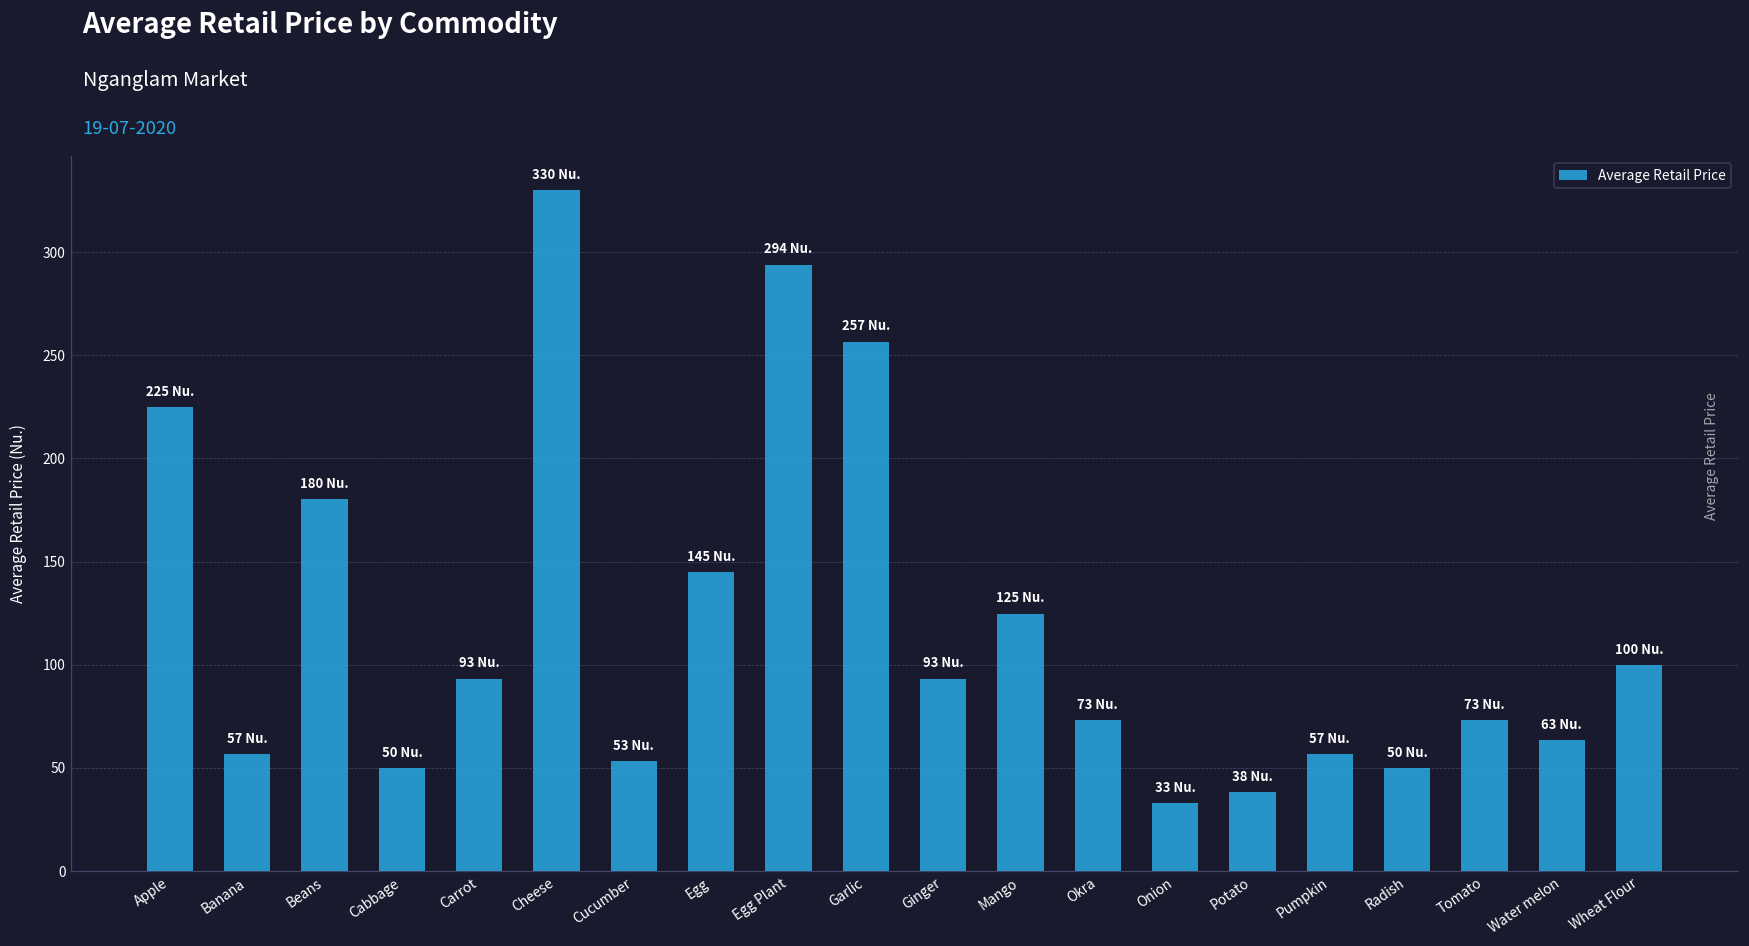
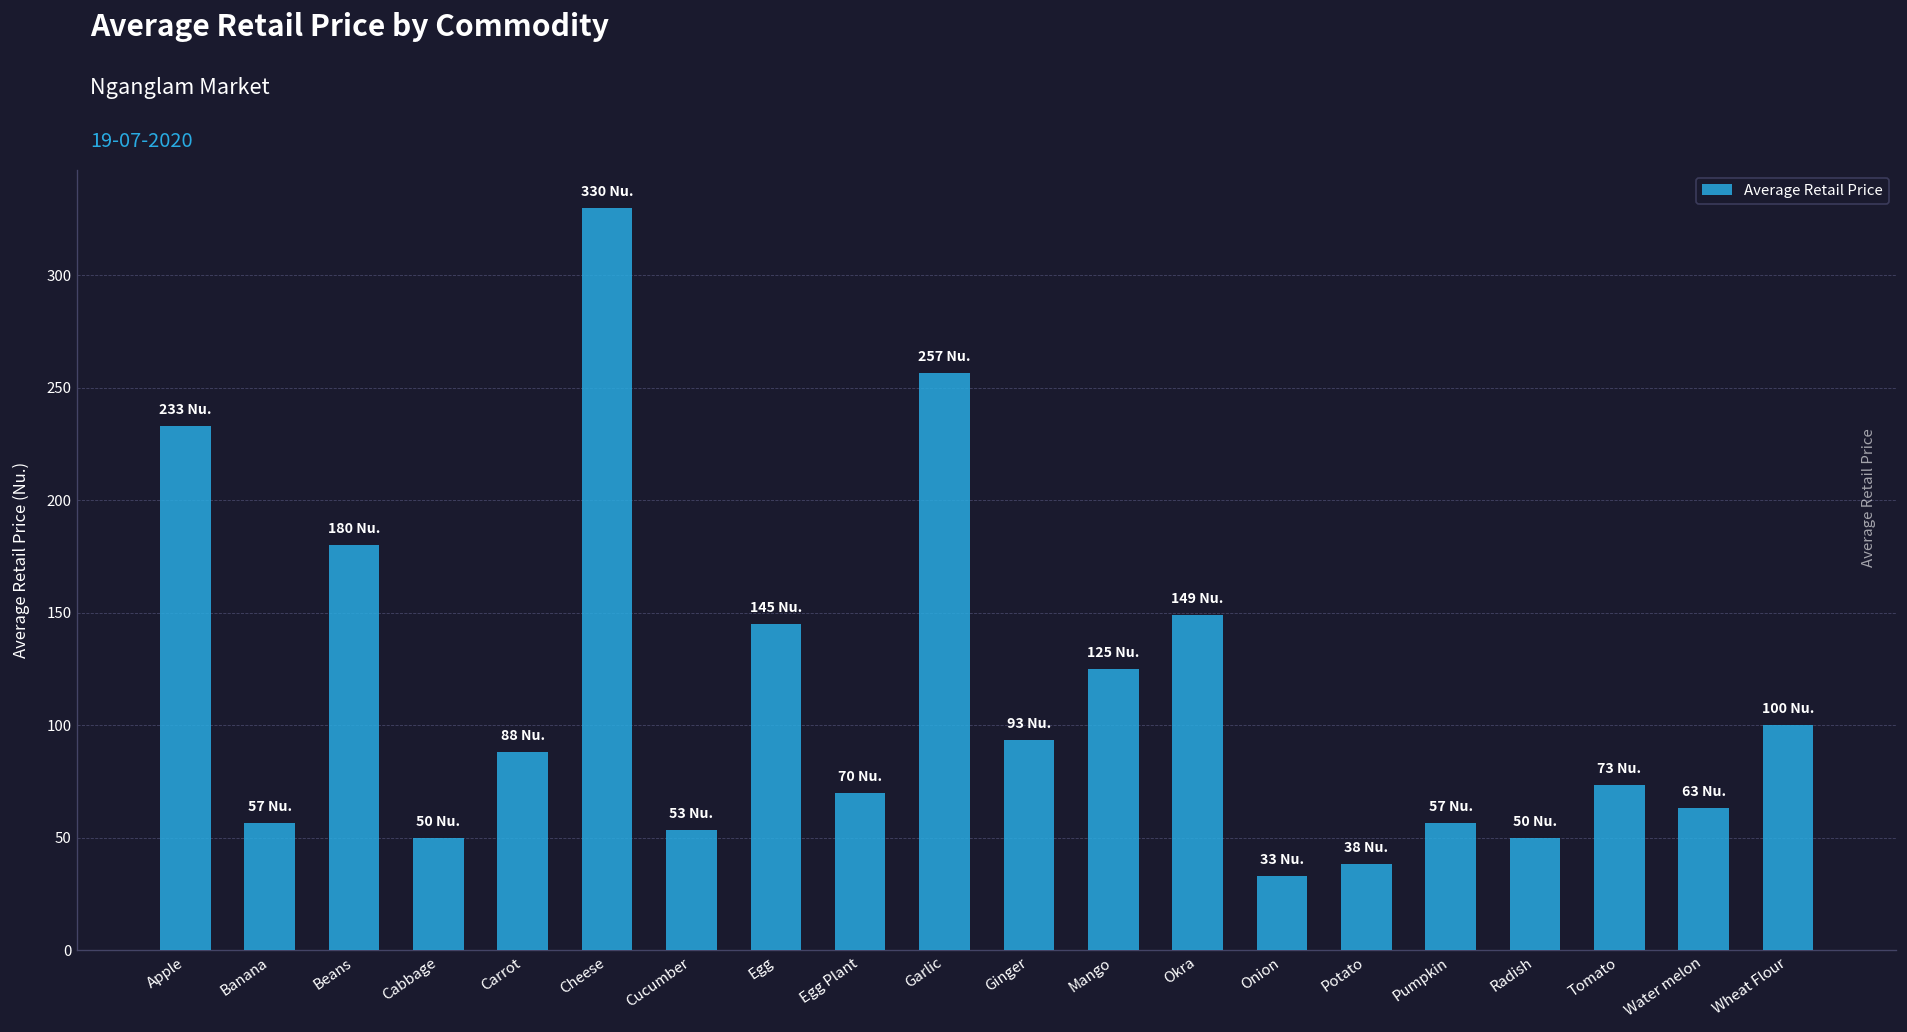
Apple: 225 -> 233
Carrot: 93 -> 88
Egg Plant: 294 -> 70
Okra: 73 -> 149
